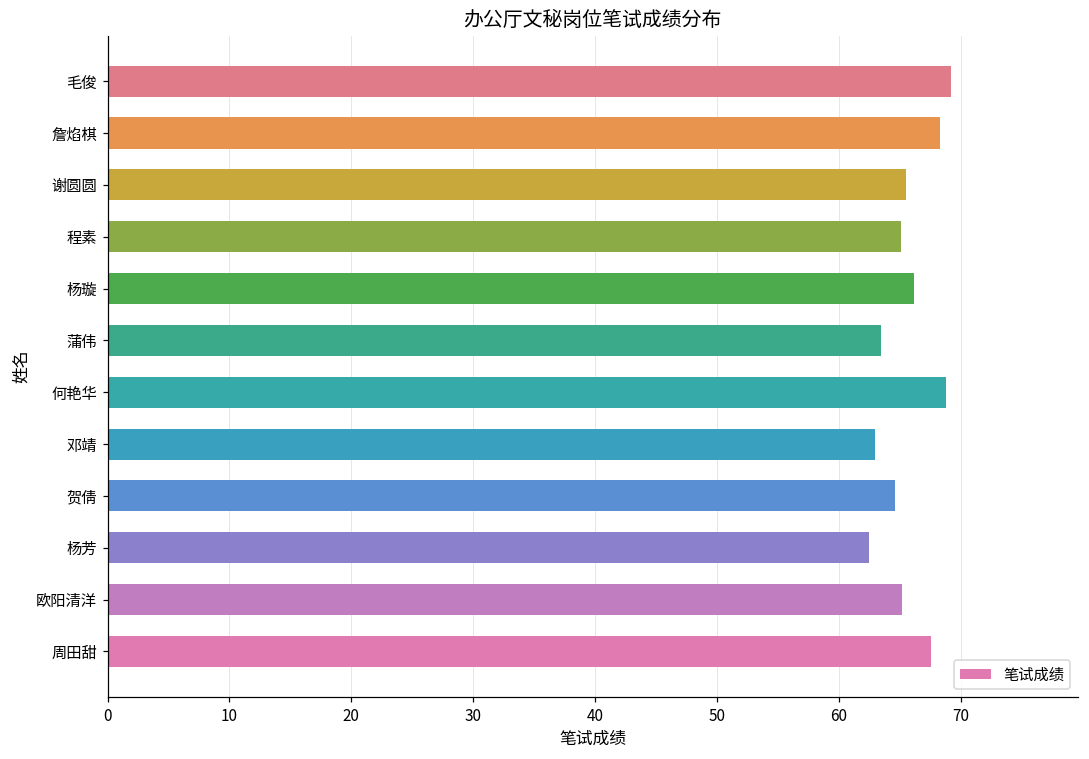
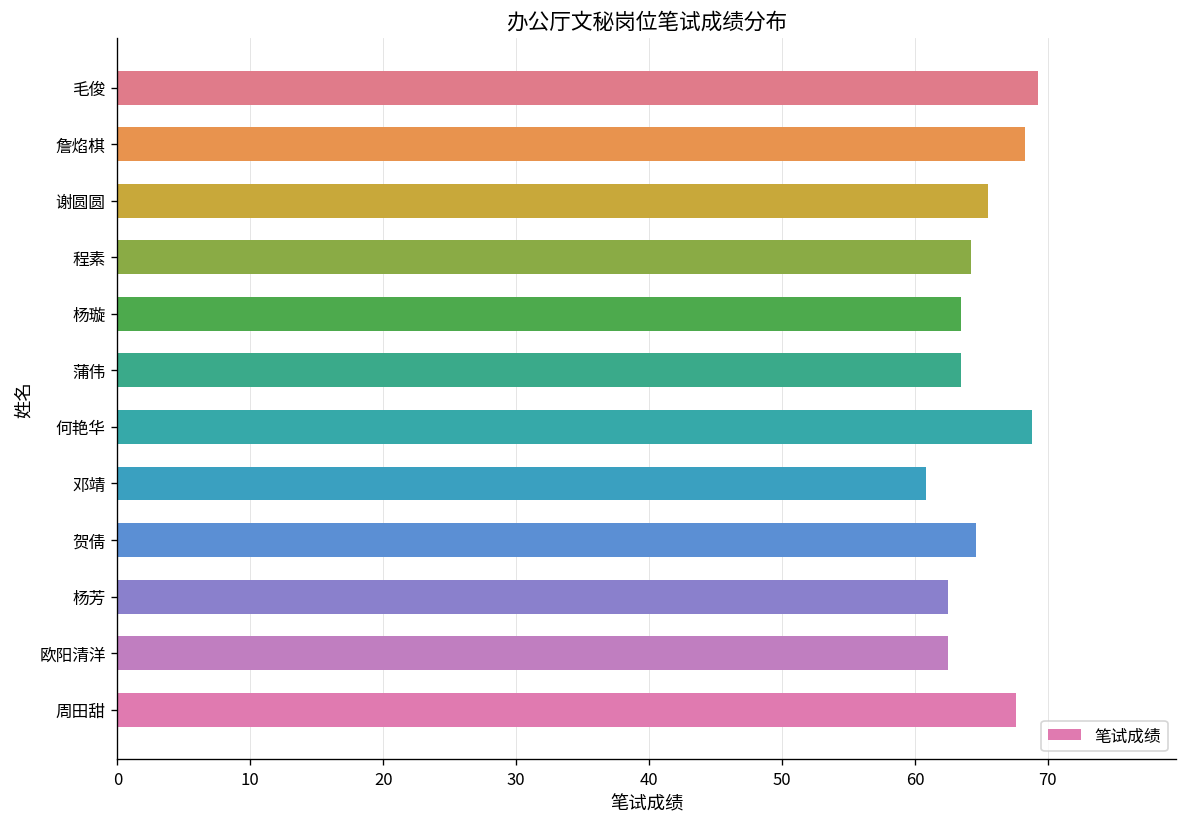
程素: 65.1 -> 64.3
杨璇: 66.2 -> 63.5
邓靖: 63.0 -> 60.8
欧阳清洋: 65.2 -> 62.5
